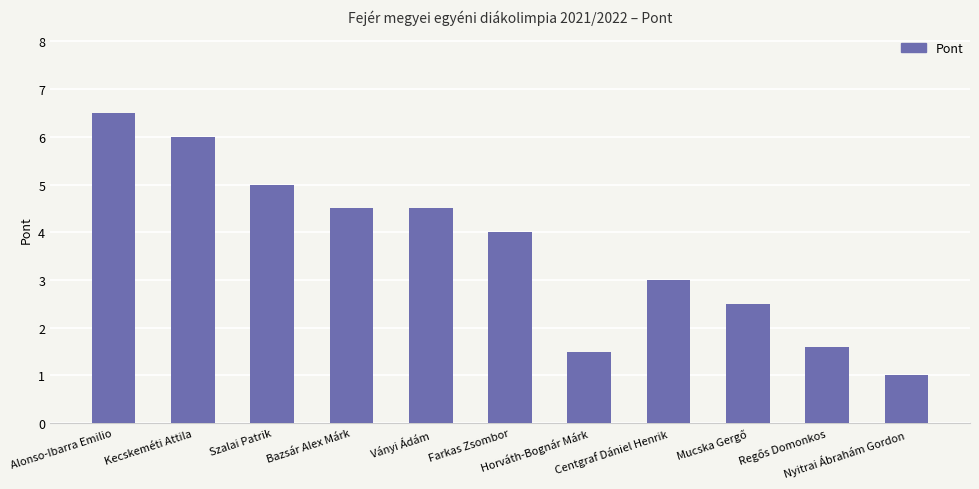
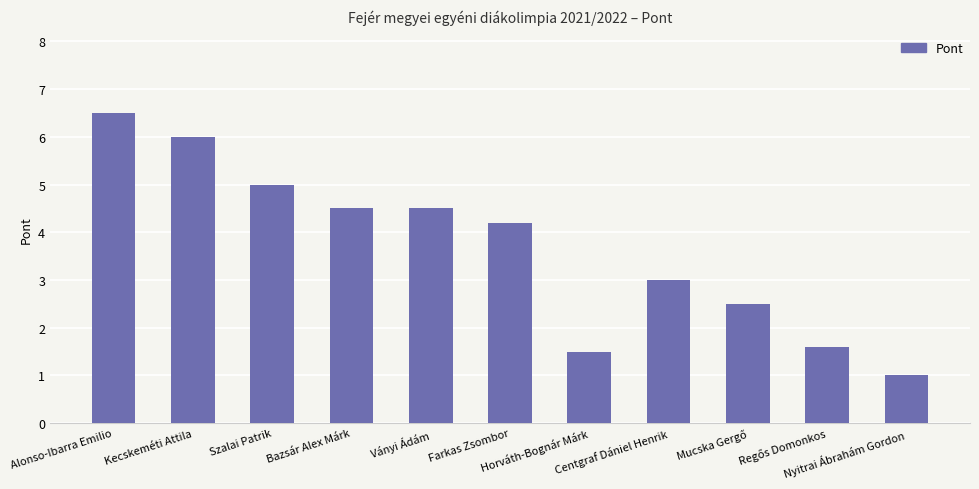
Farkas Zsombor: 4.0 -> 4.2
